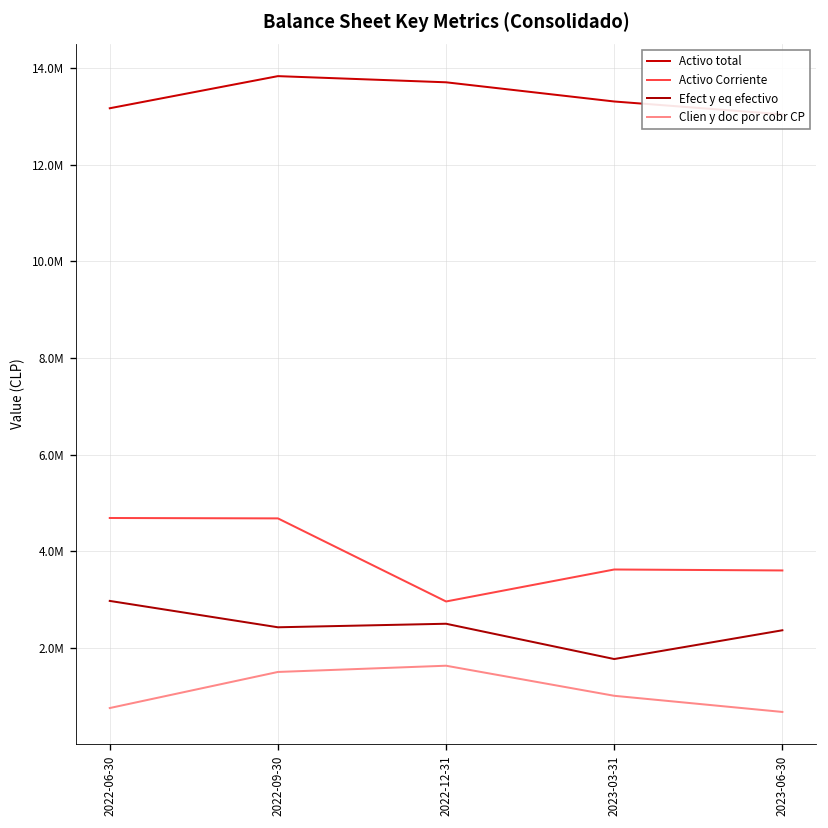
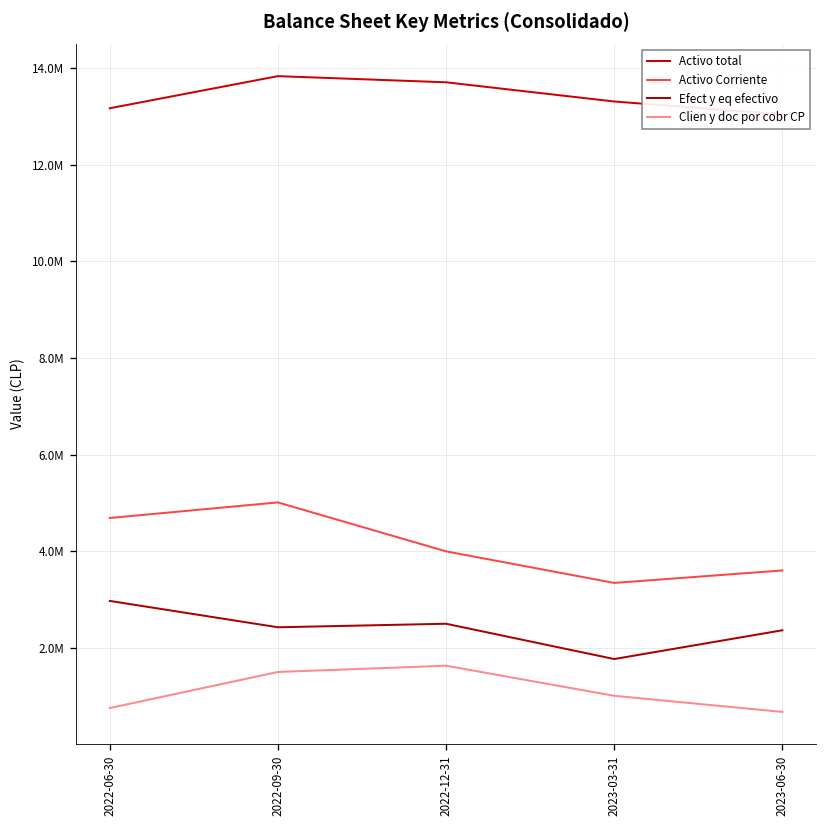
Activo Corriente, 2022-09-30: 4700000 -> 5000000
Activo Corriente, 2022-12-31: 3000000 -> 4000000
Activo Corriente, 2023-03-31: 3600000 -> 3300000
